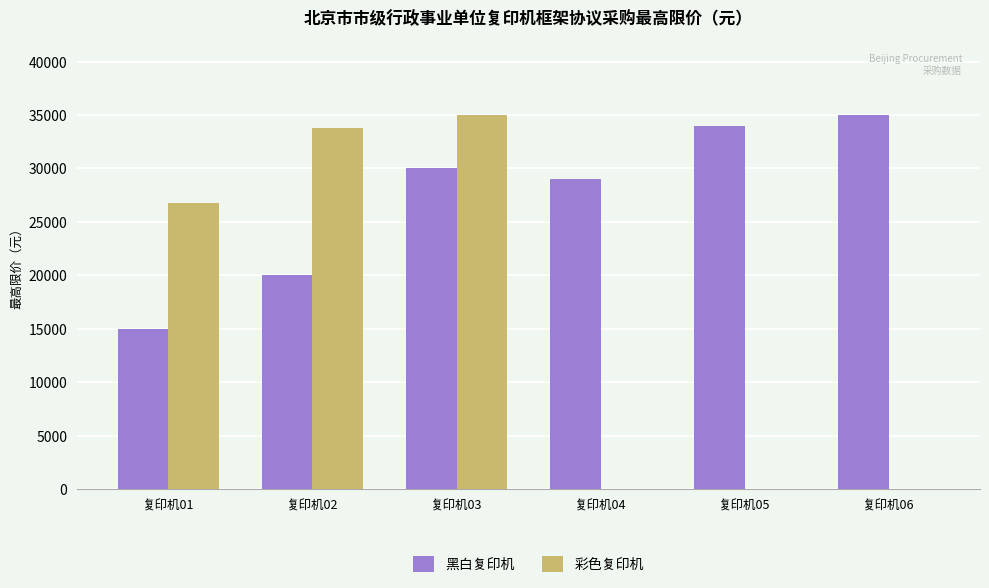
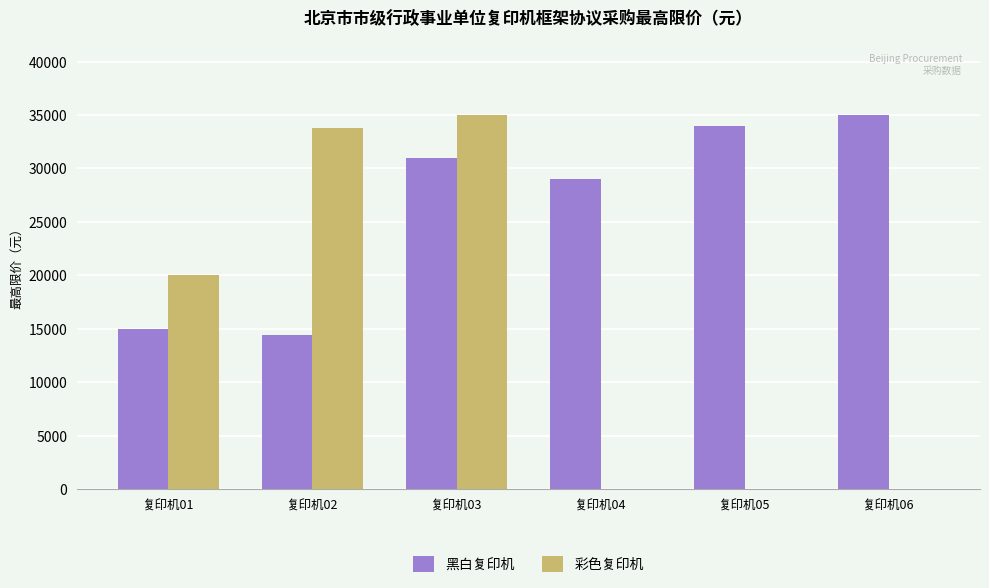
彩色复印机, 复印机01: 26800 -> 20000
黑白复印机, 复印机02: 20000 -> 14500
黑白复印机, 复印机03: 30000 -> 31000
